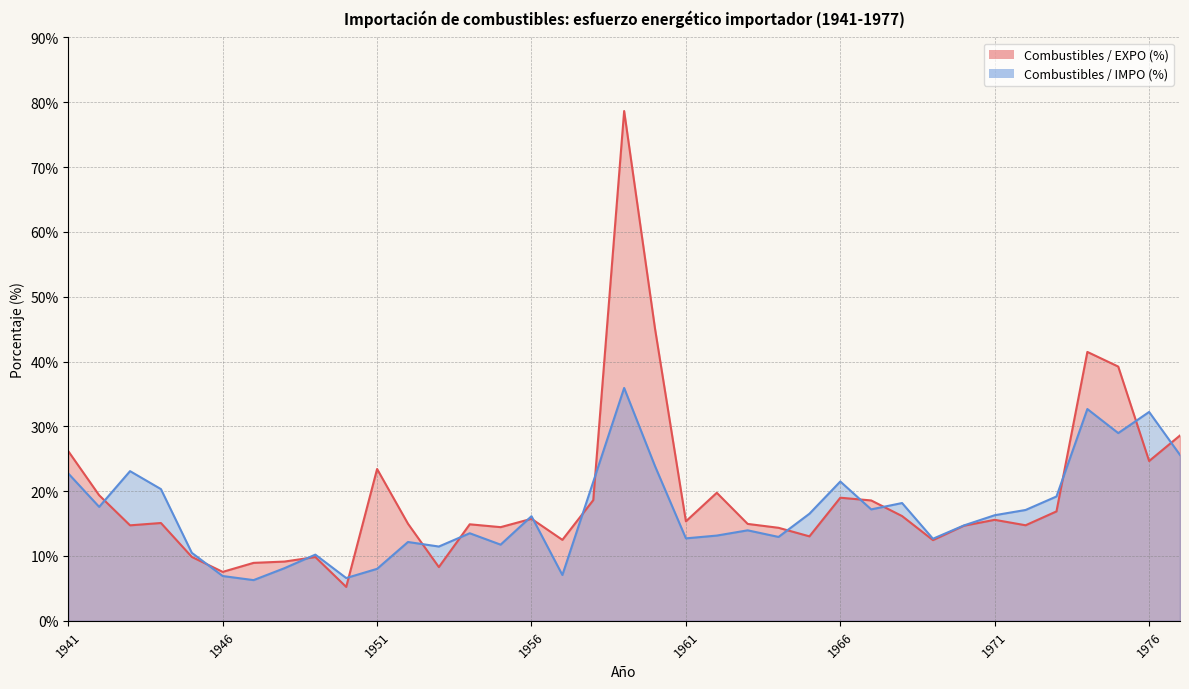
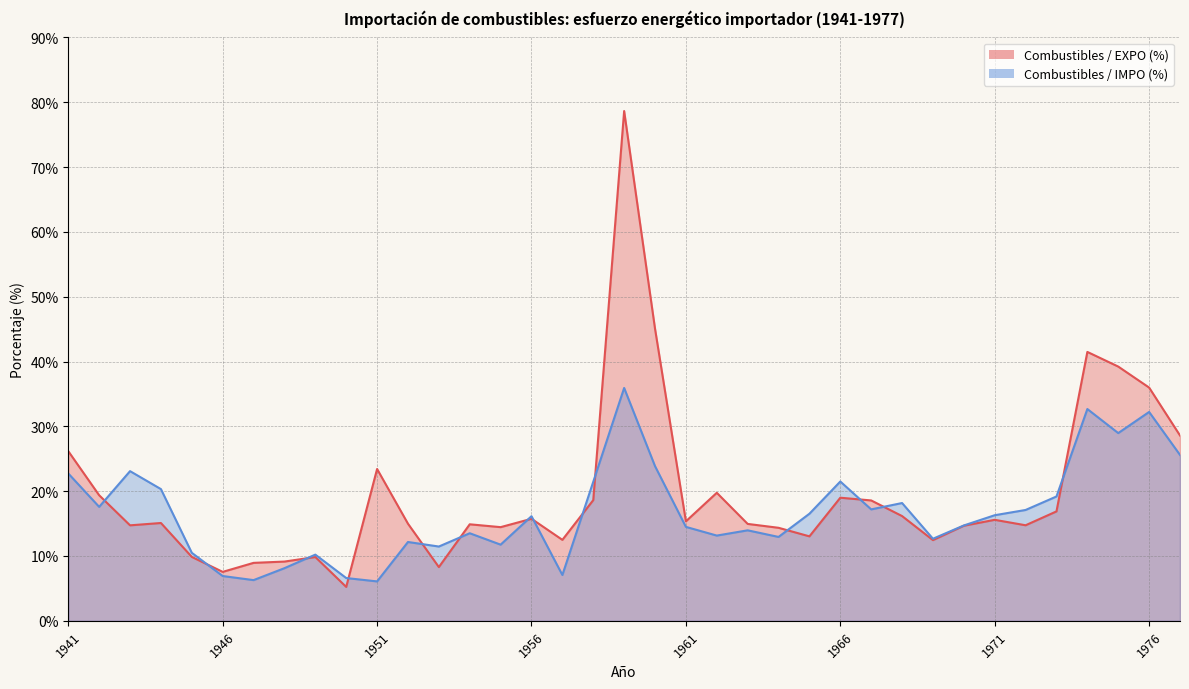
Combustibles / IMPO (%), 1951: 8% -> 6%
Combustibles / IMPO (%), 1961: 13% -> 14%
Combustibles / EXPO (%), 1976: 25% -> 36%
